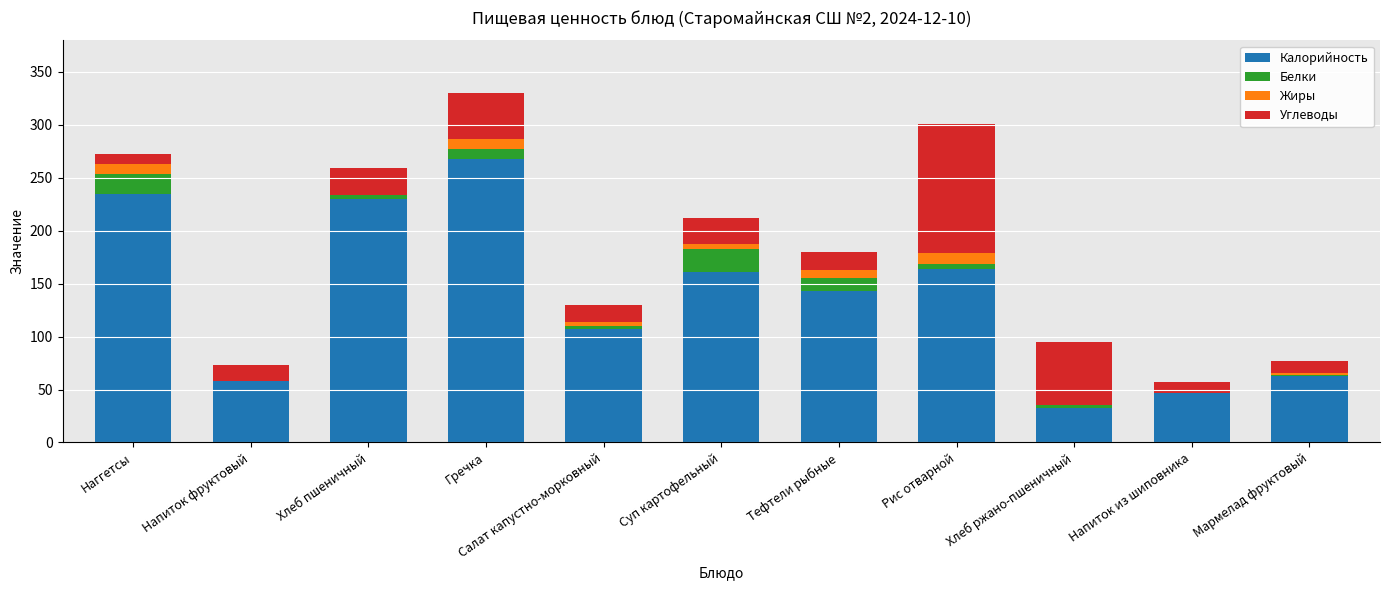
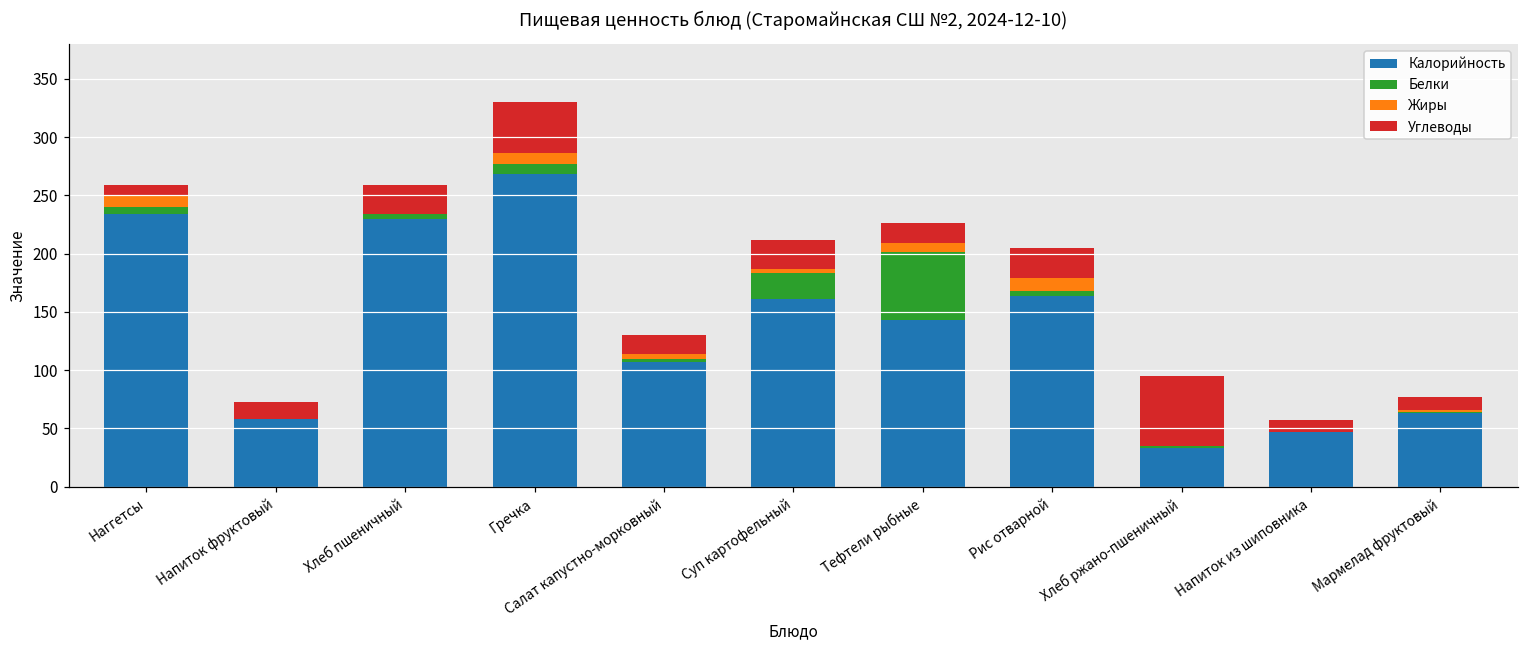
Белки, Наггетсы: 19 -> 6
Белки, Тефтели рыбные: 12 -> 58
Углеводы, Рис отварной: 122 -> 26
